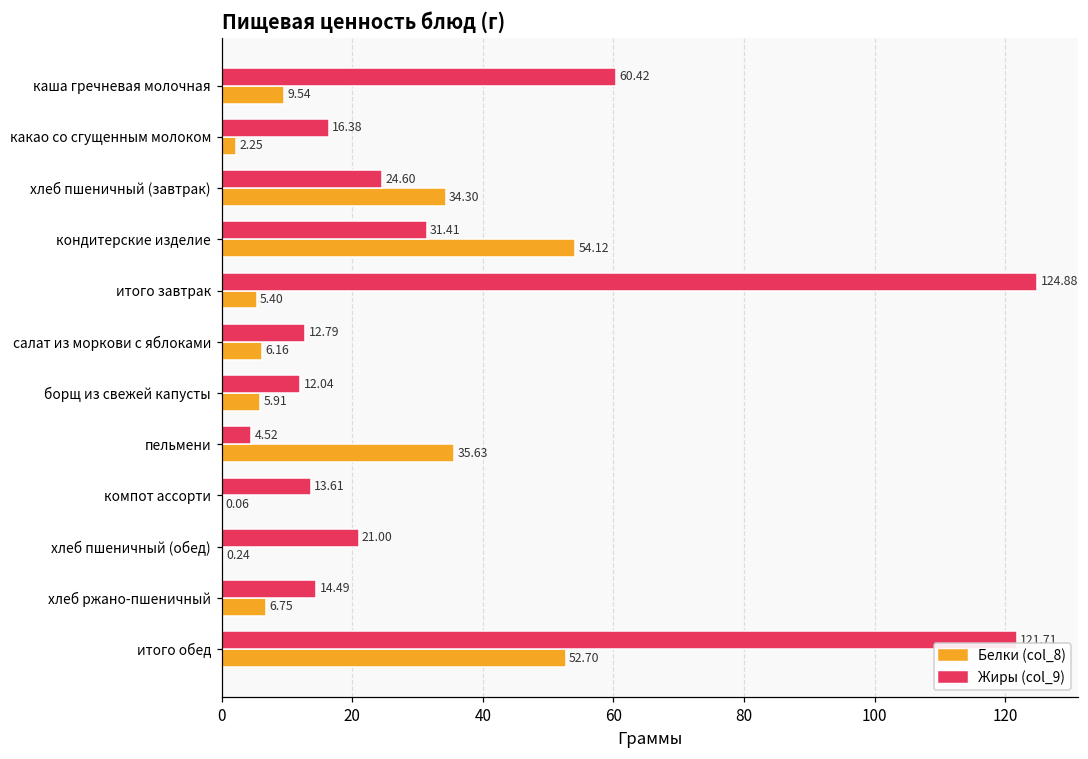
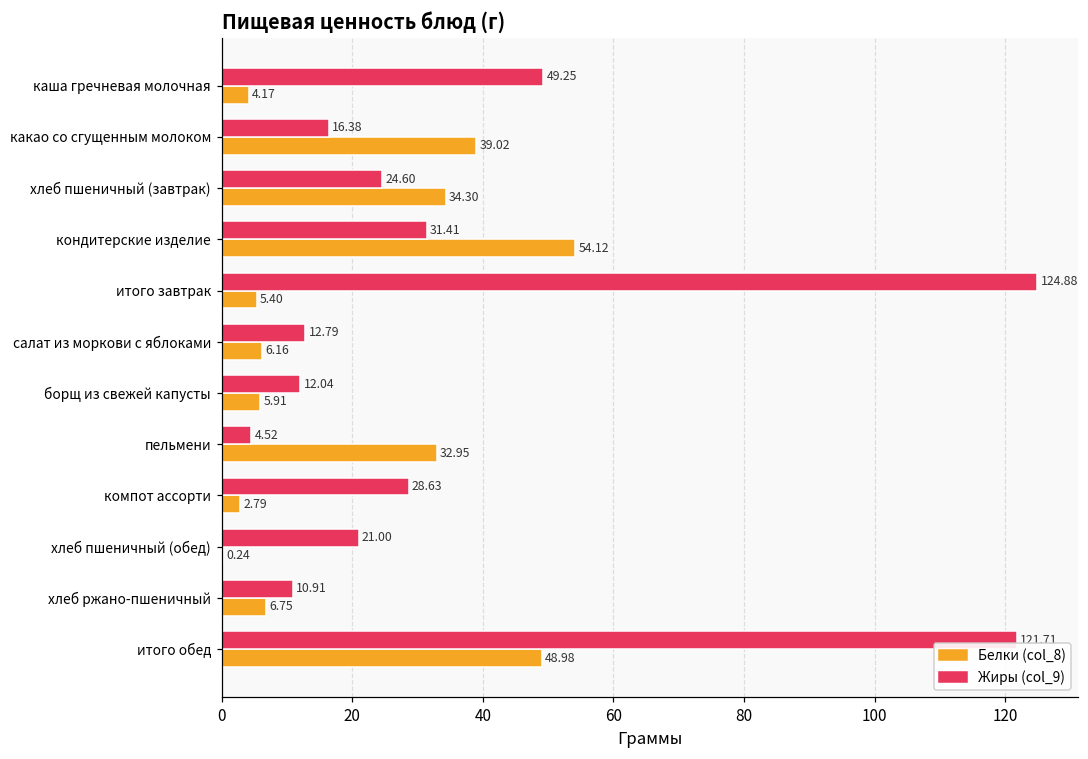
Жиры (col_9), каша гречневая молочная: 60.42 -> 49.25
Белки (col_8), каша гречневая молочная: 9.54 -> 4.17
Белки (col_8), какао со сгущенным молоком: 2.25 -> 39.02
Белки (col_8), пельмени: 35.63 -> 32.95
Жиры (col_9), компот ассорти: 13.61 -> 28.63
Белки (col_8), компот ассорти: 0.06 -> 2.79
Жиры (col_9), хлеб ржано-пшеничный: 14.49 -> 10.91
Белки (col_8), итого обед: 52.70 -> 48.98
